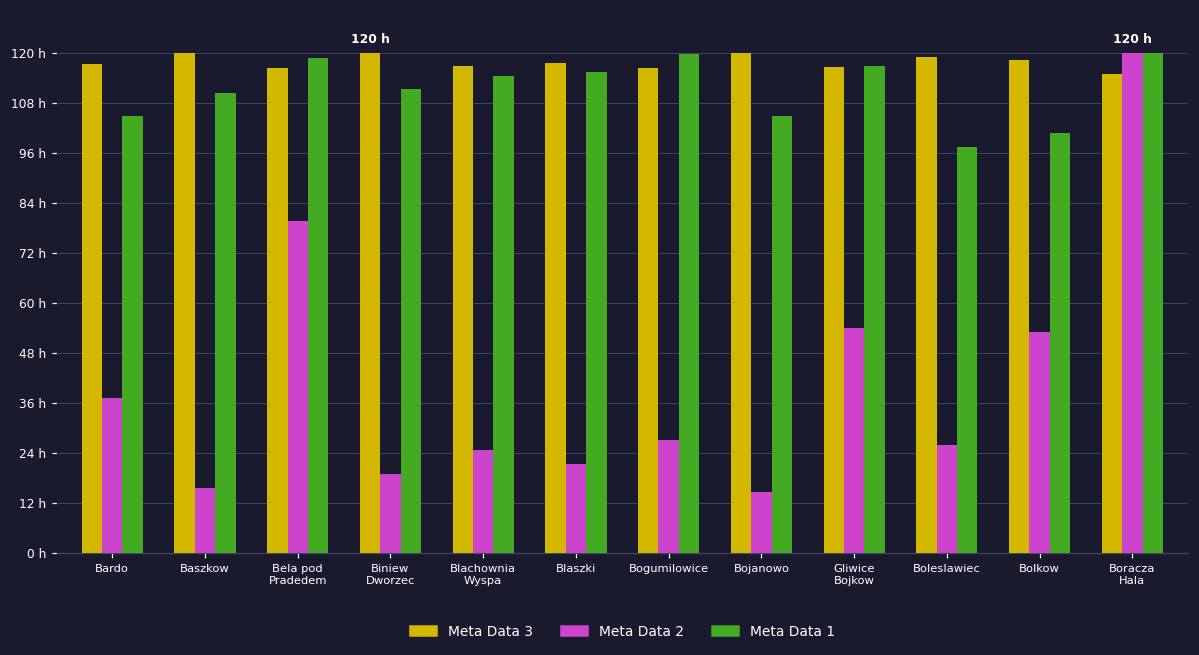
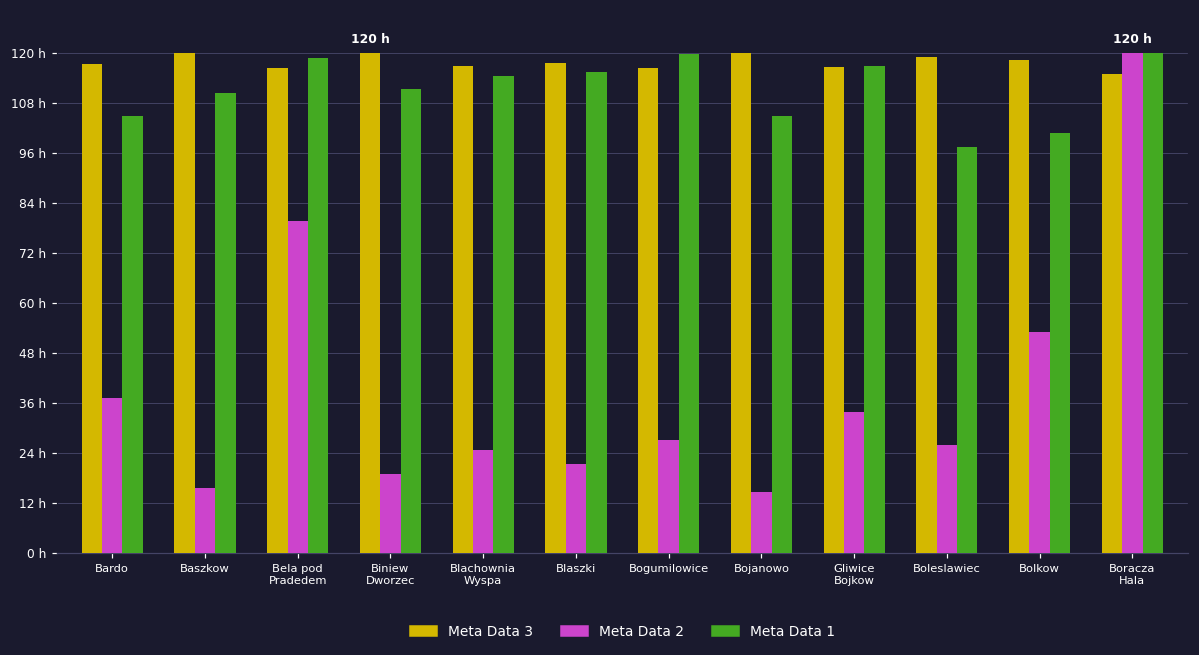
Meta Data 2, Gliwice Bojkow: 54 h -> 34 h
